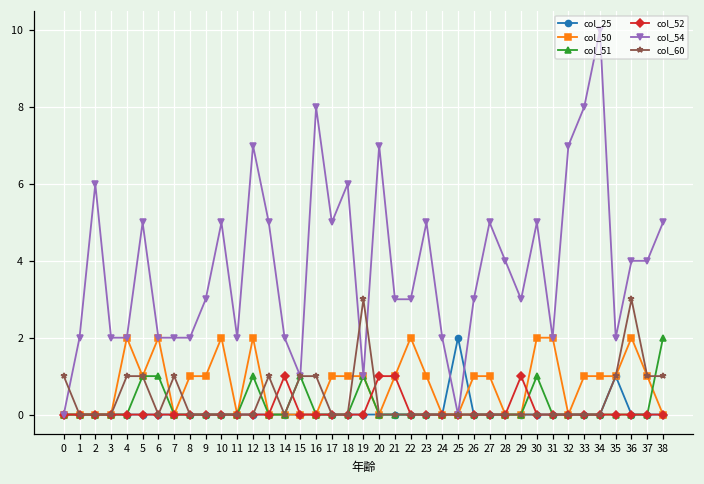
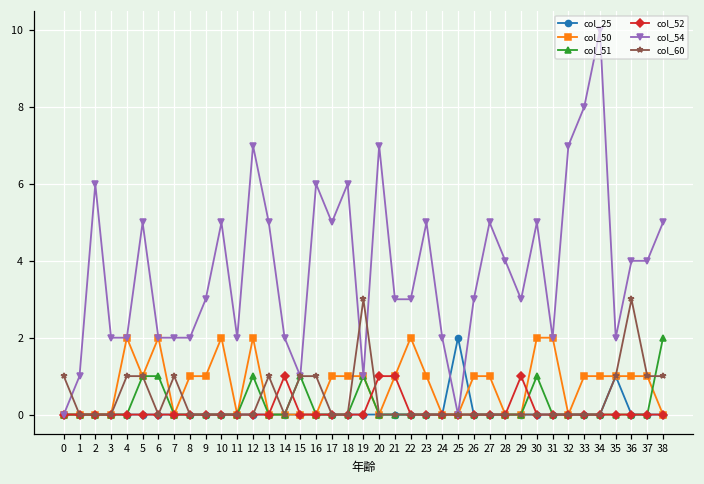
col_54, 1: 2 -> 1
col_54, 16: 8 -> 6
col_50, 36: 2 -> 1
